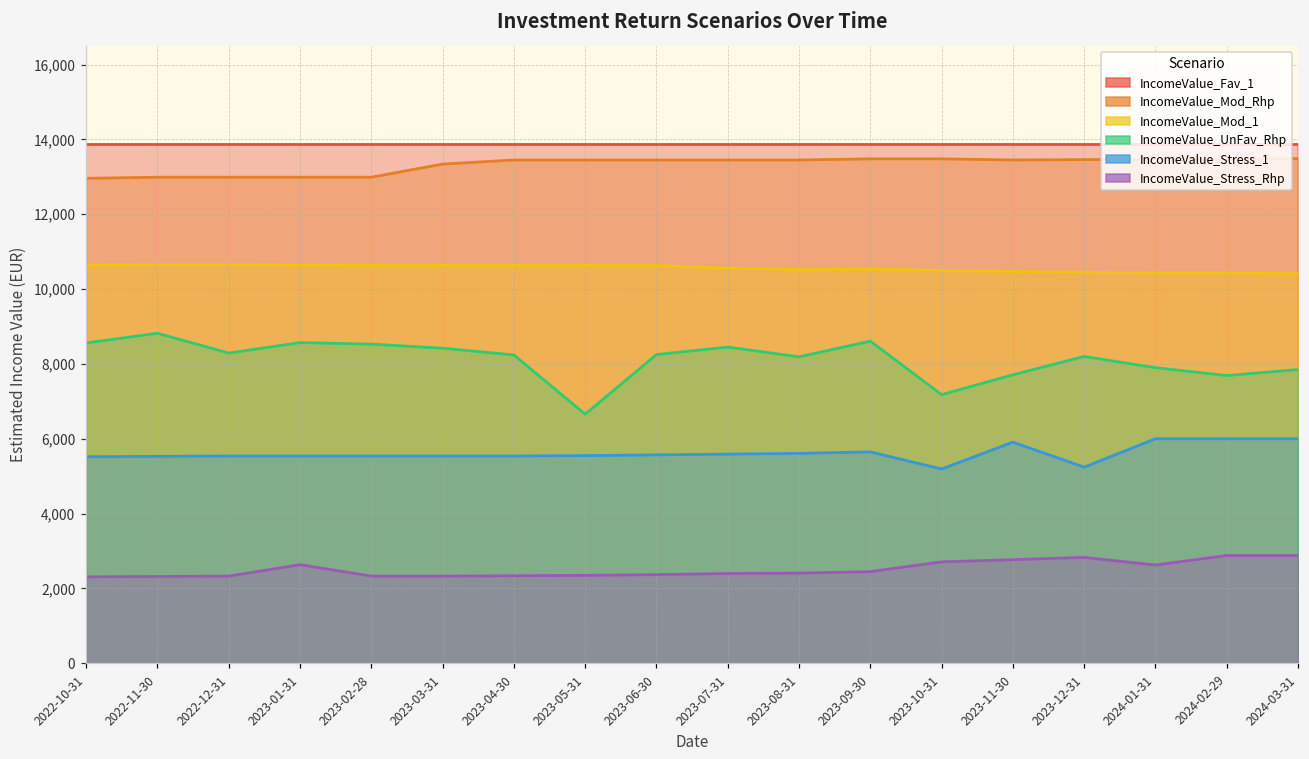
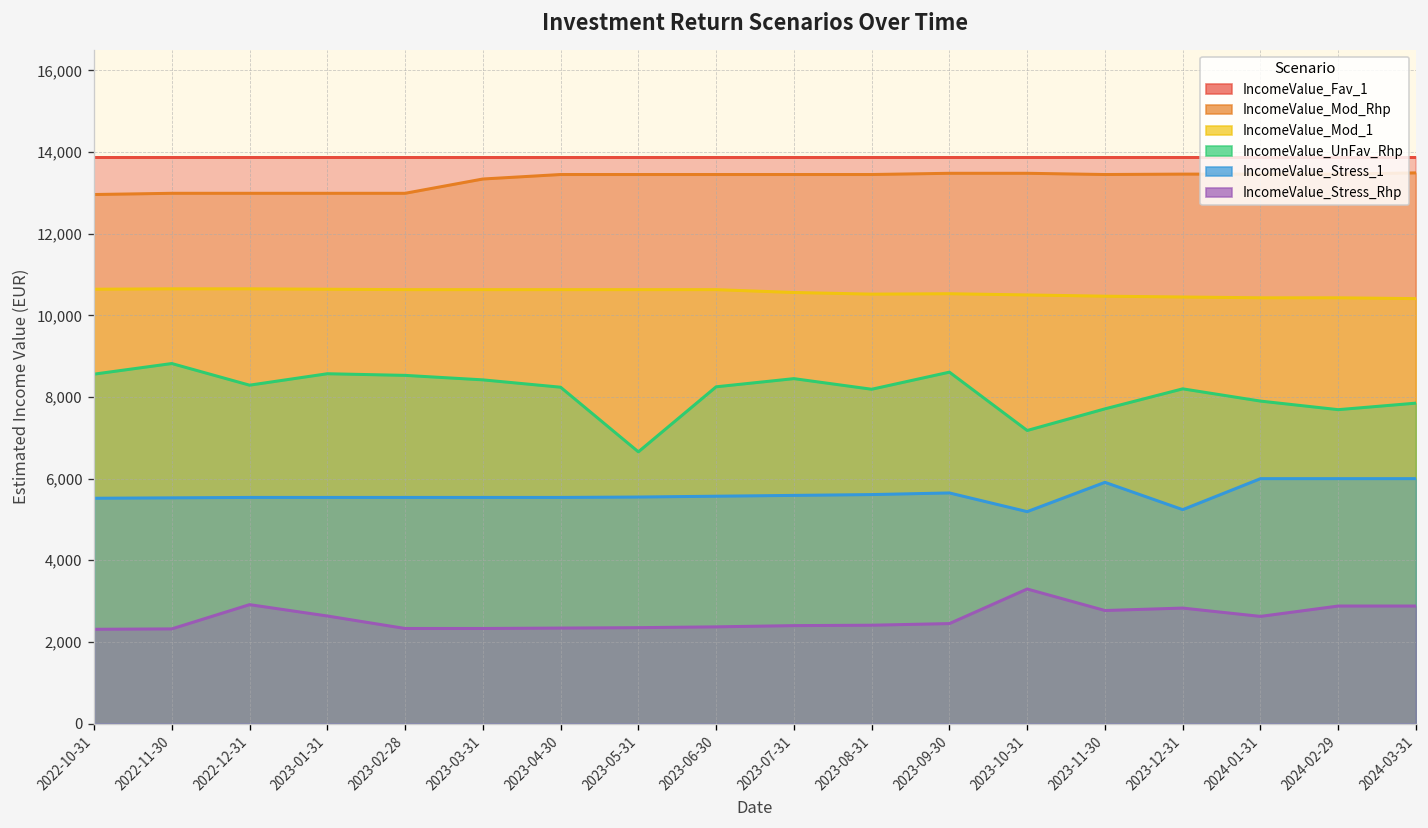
IncomeValue_Stress_Rhp, 2022-12-31: 2,300 -> 2,900
IncomeValue_Stress_Rhp, 2023-10-31: 2,700 -> 3,300
